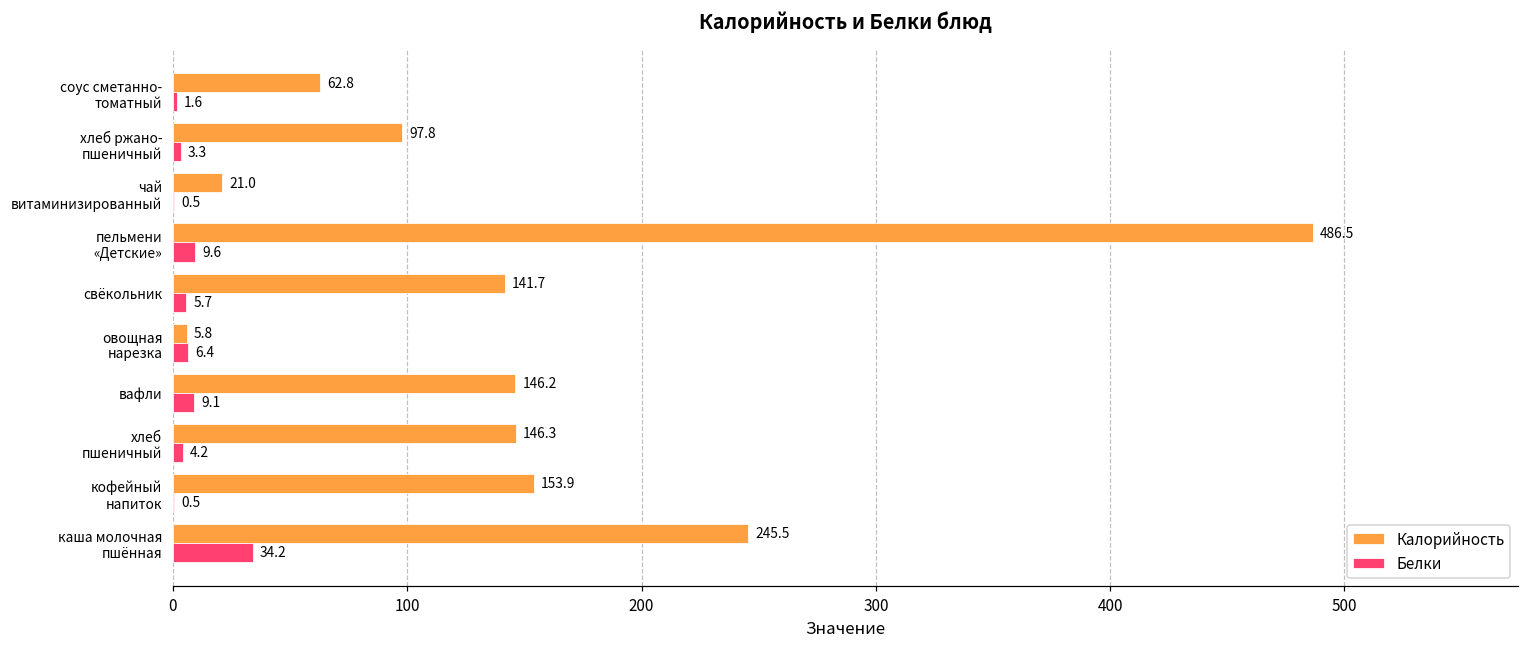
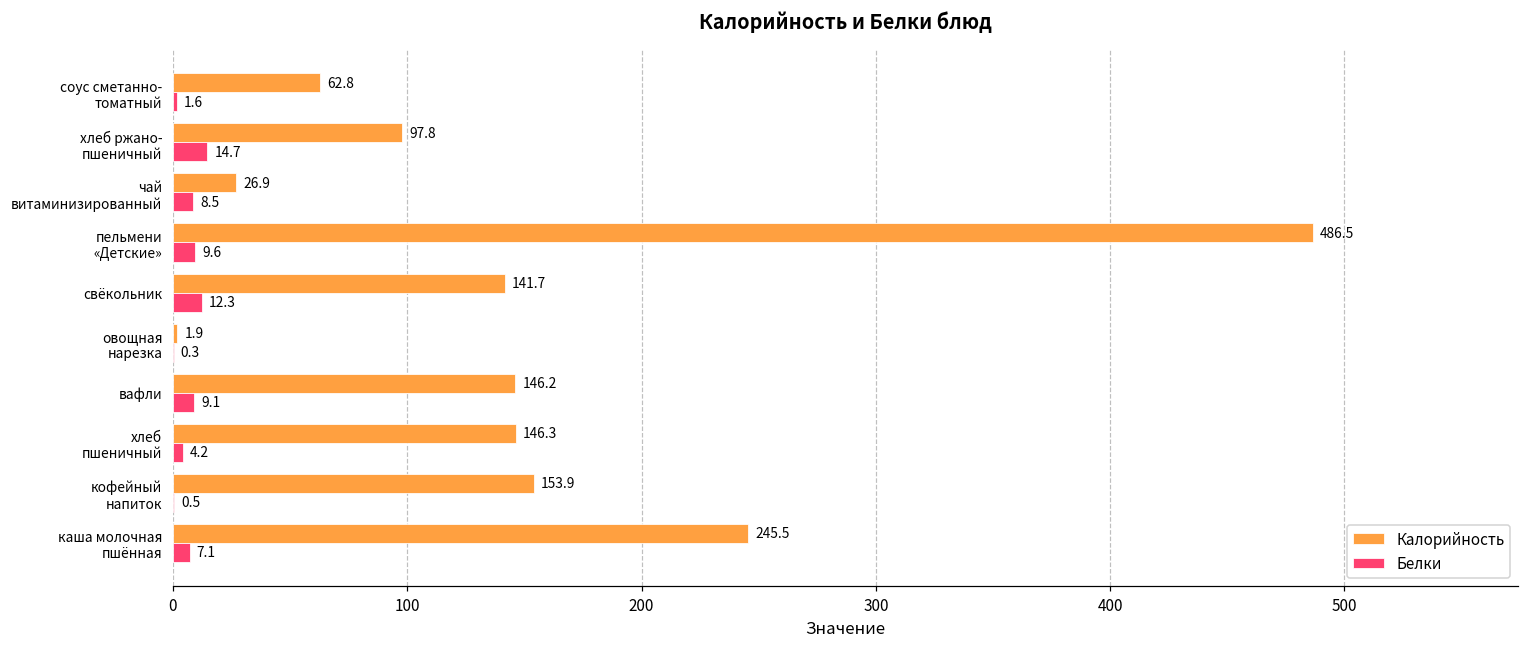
Белки, хлеб ржано- пшеничный: 3.3 -> 14.7
Калорийность, чай витаминизированный: 21.0 -> 26.9
Белки, чай витаминизированный: 0.5 -> 8.5
Белки, свёкольник: 5.7 -> 12.3
Калорийность, овощная нарезка: 5.8 -> 1.9
Белки, овощная нарезка: 6.4 -> 0.3
Белки, каша молочная пшённая: 34.2 -> 7.1
